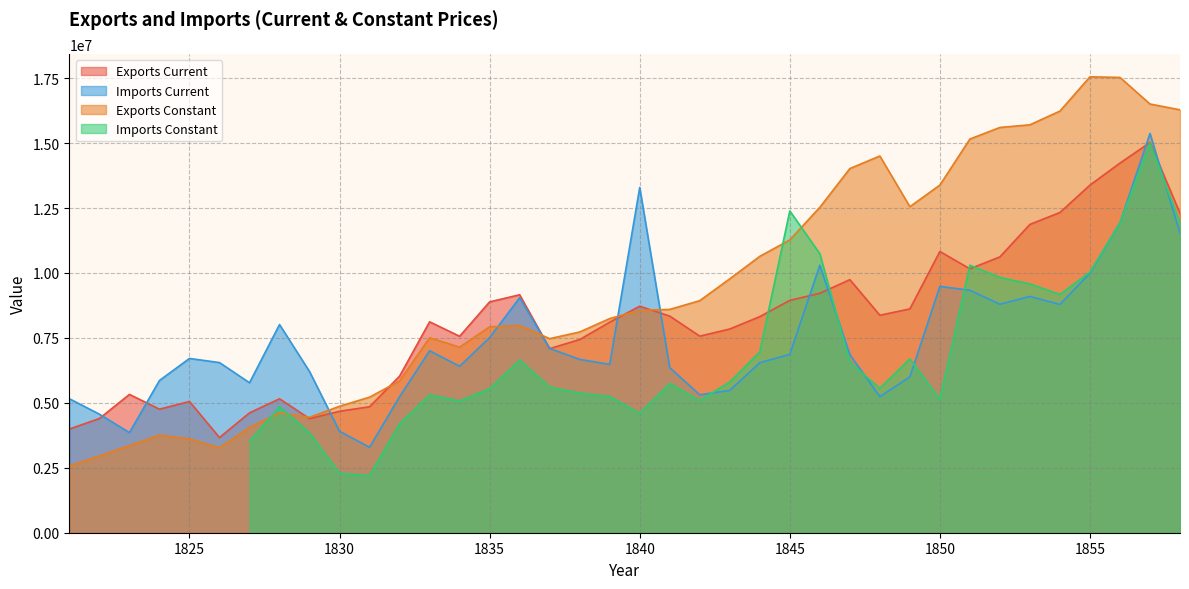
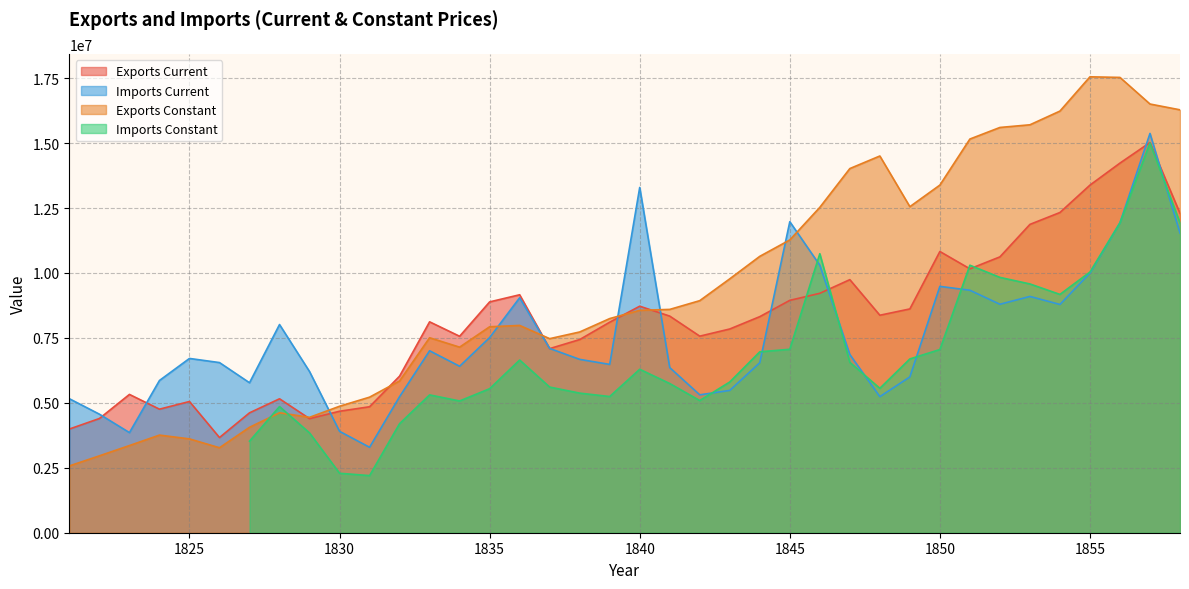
Imports Constant, 1840: 4600000 -> 6300000
Imports Current, 1845: 6900000 -> 12000000
Imports Constant, 1845: 12400000 -> 7100000
Imports Constant, 1850: 5100000 -> 7100000
